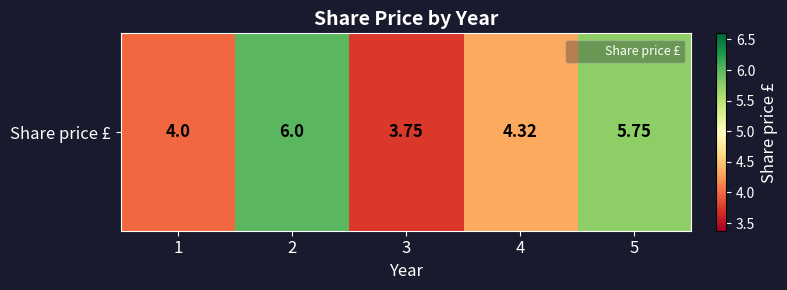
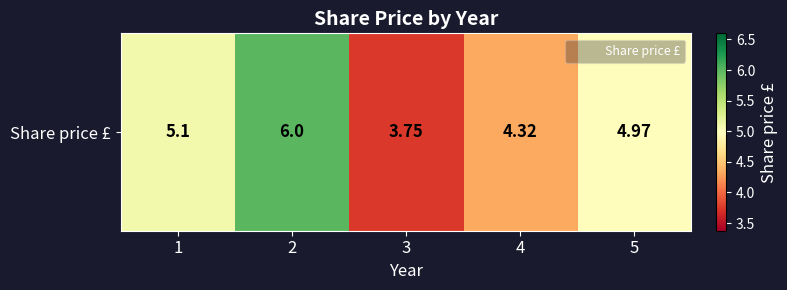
Share price £, 1: 4.0 -> 5.1
Share price £, 5: 5.75 -> 4.97
